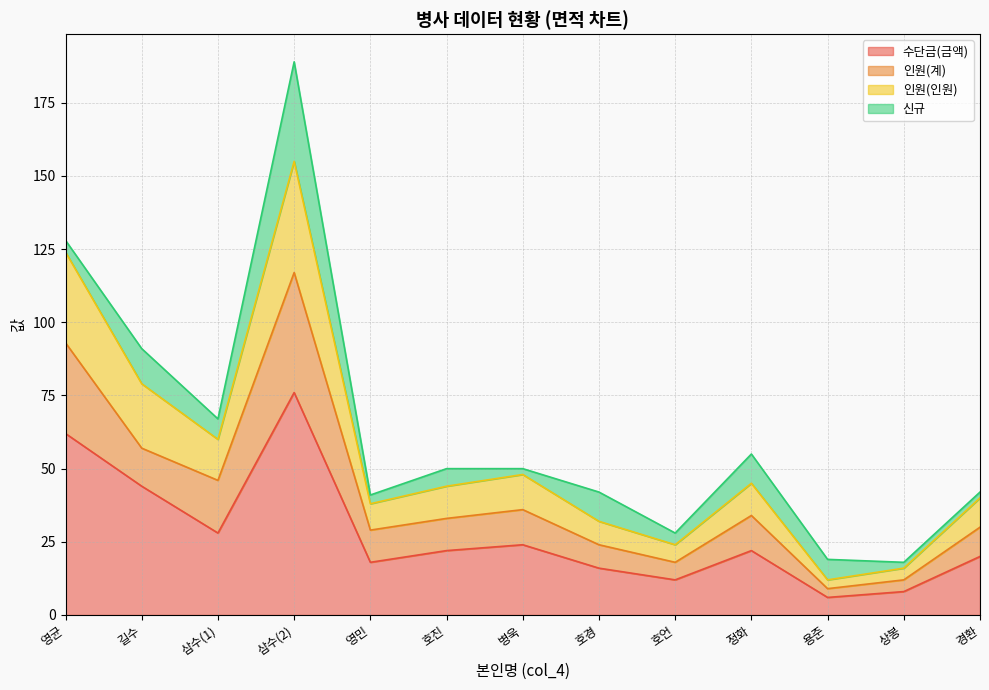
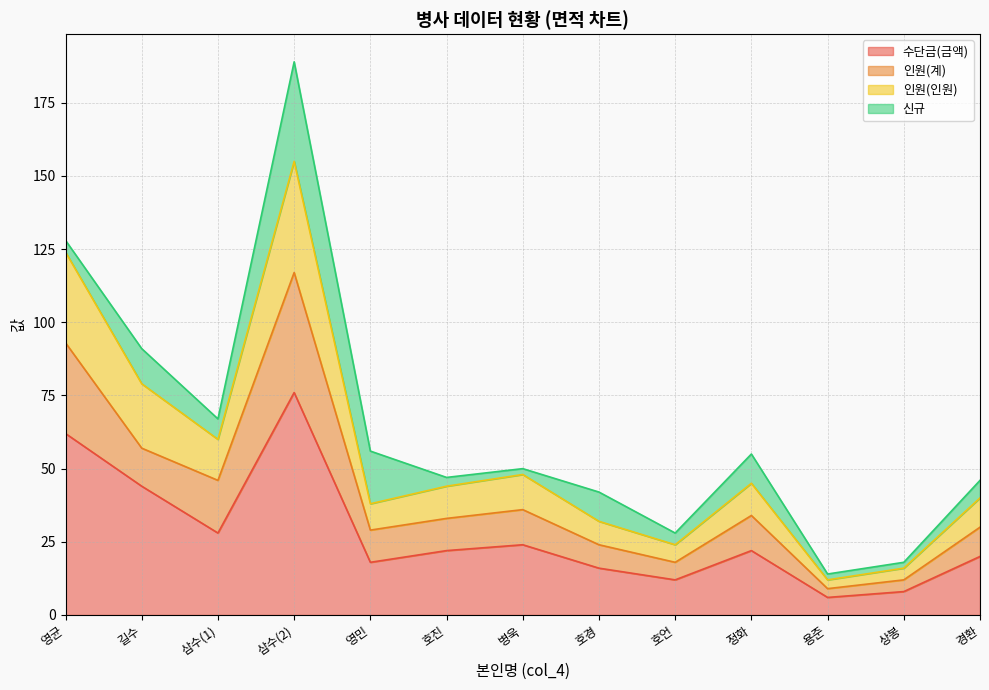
신규, 영민: 3 -> 18
신규, 호진: 6 -> 3
신규, 용준: 7 -> 2
신규, 경환: 2 -> 6
